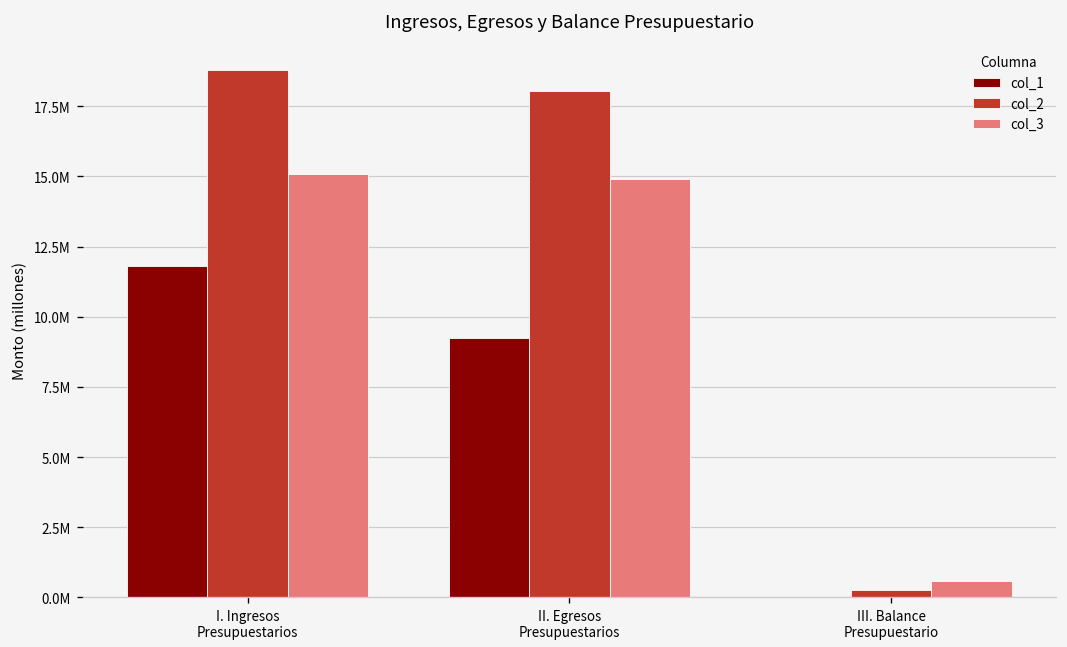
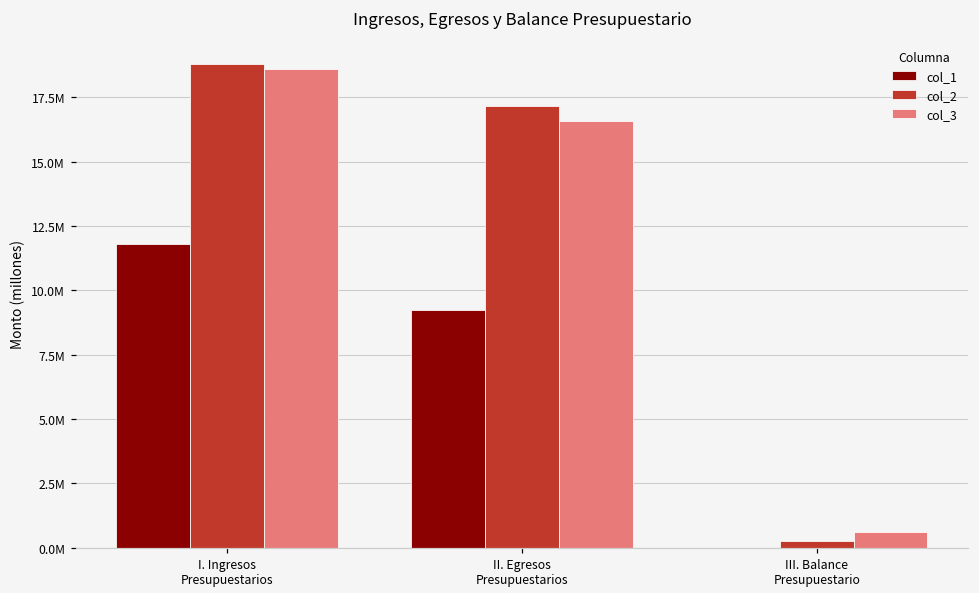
col_3, I. Ingresos Presupuestarios: 15100000 -> 18600000
col_2, II. Egresos Presupuestarios: 18000000 -> 17200000
col_3, II. Egresos Presupuestarios: 14900000 -> 16600000
